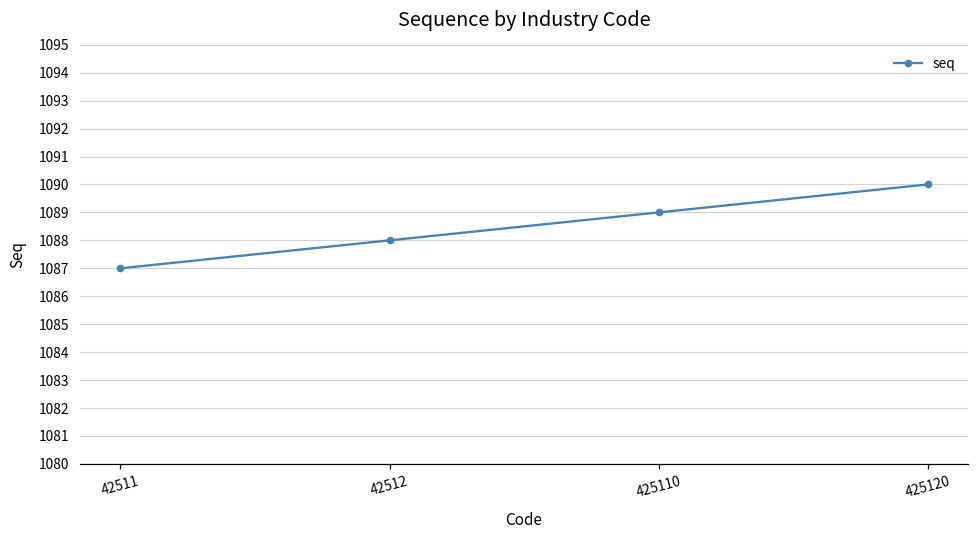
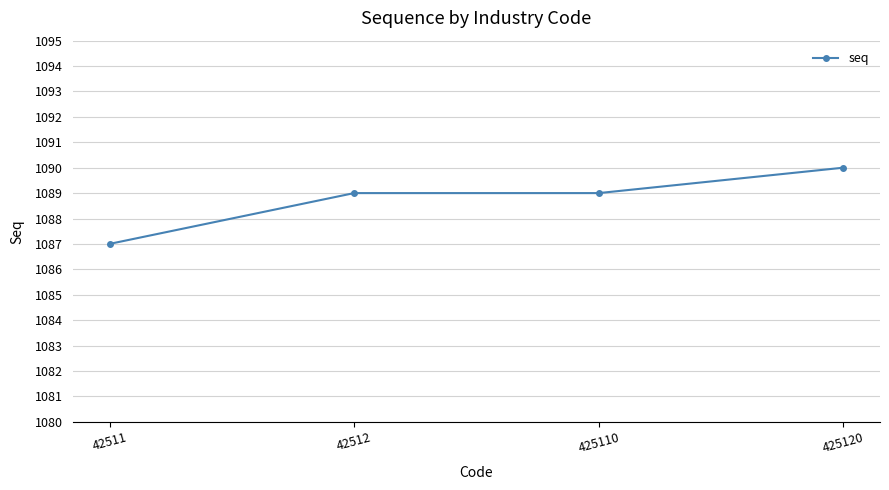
42512: 1088 -> 1089
